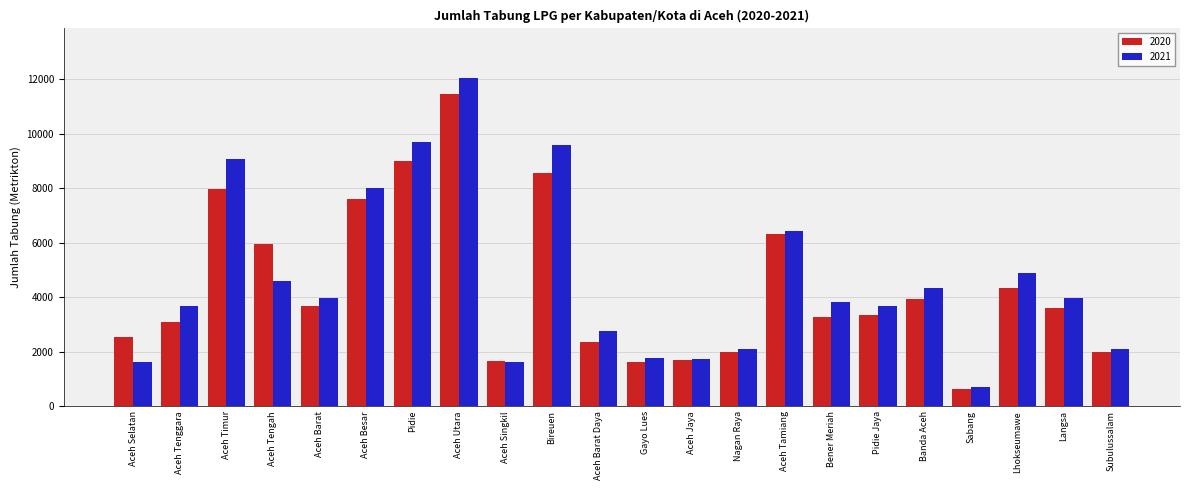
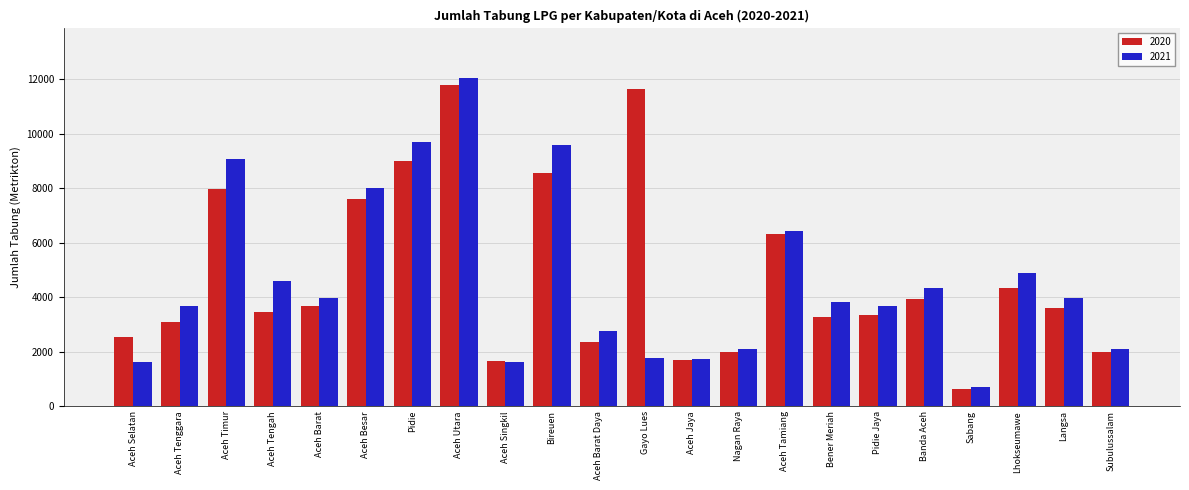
2020, Aceh Tengah: 6000 -> 3500
2020, Aceh Utara: 11400 -> 11800
2020, Gayo Lues: 1600 -> 11600
